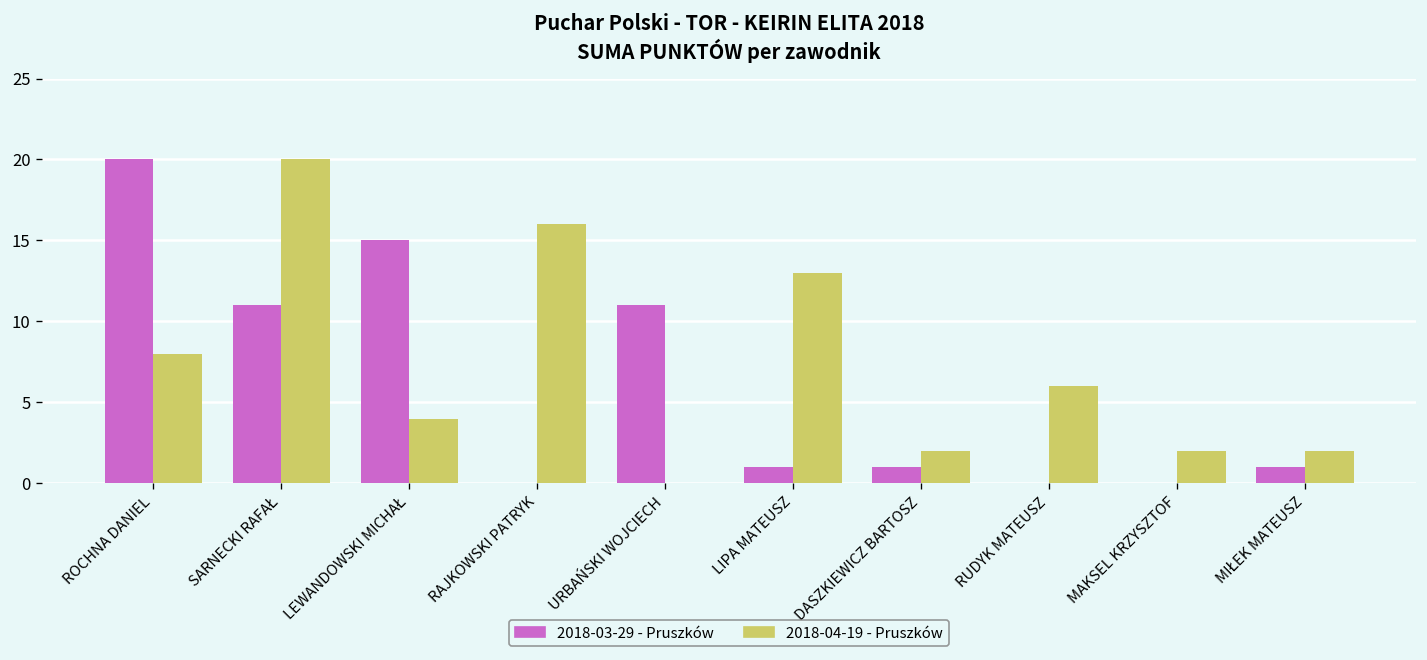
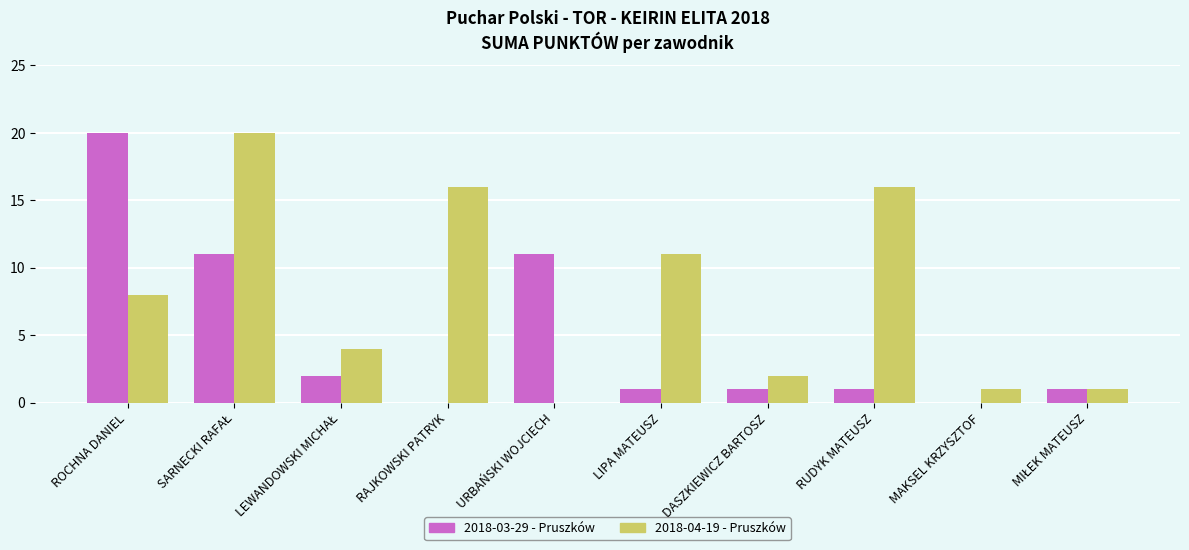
2018-03-29 - Pruszków, LEWANDOWSKI MICHAŁ: 15 -> 2
2018-04-19 - Pruszków, LIPA MATEUSZ: 13 -> 11
2018-03-29 - Pruszków, RUDYK MATEUSZ: 0 -> 1
2018-04-19 - Pruszków, RUDYK MATEUSZ: 6 -> 16
2018-04-19 - Pruszków, MAKSEL KRZYSZTOF: 2 -> 1
2018-04-19 - Pruszków, MIŁEK MATEUSZ: 2 -> 1
